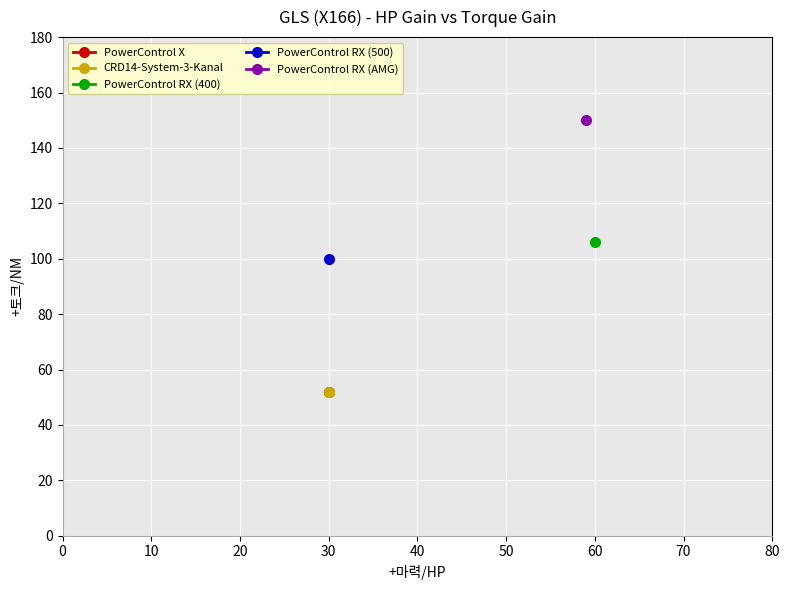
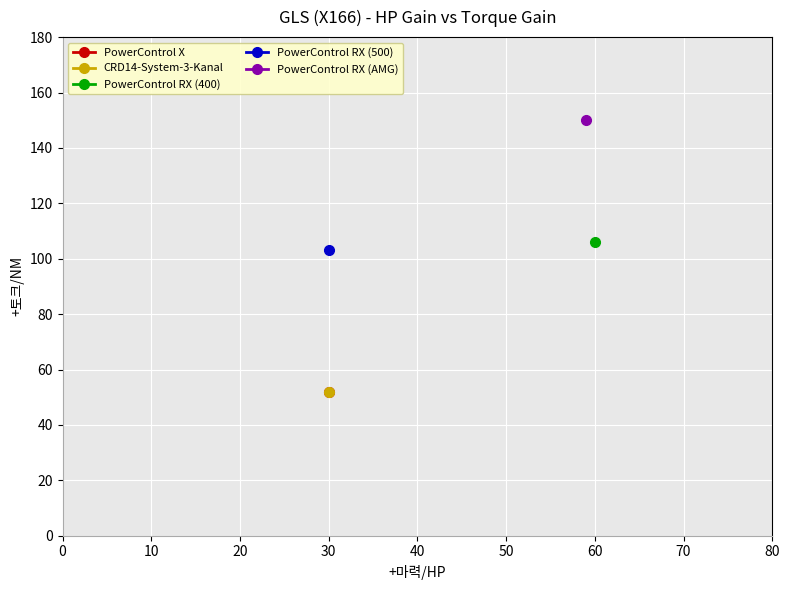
PowerControl RX (500), 30: 100 -> 103
